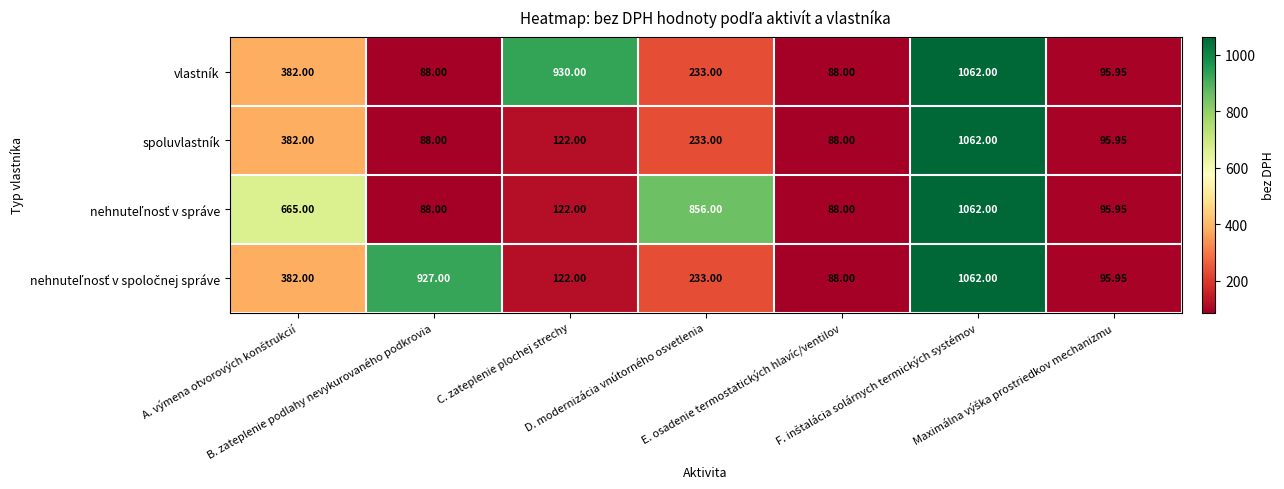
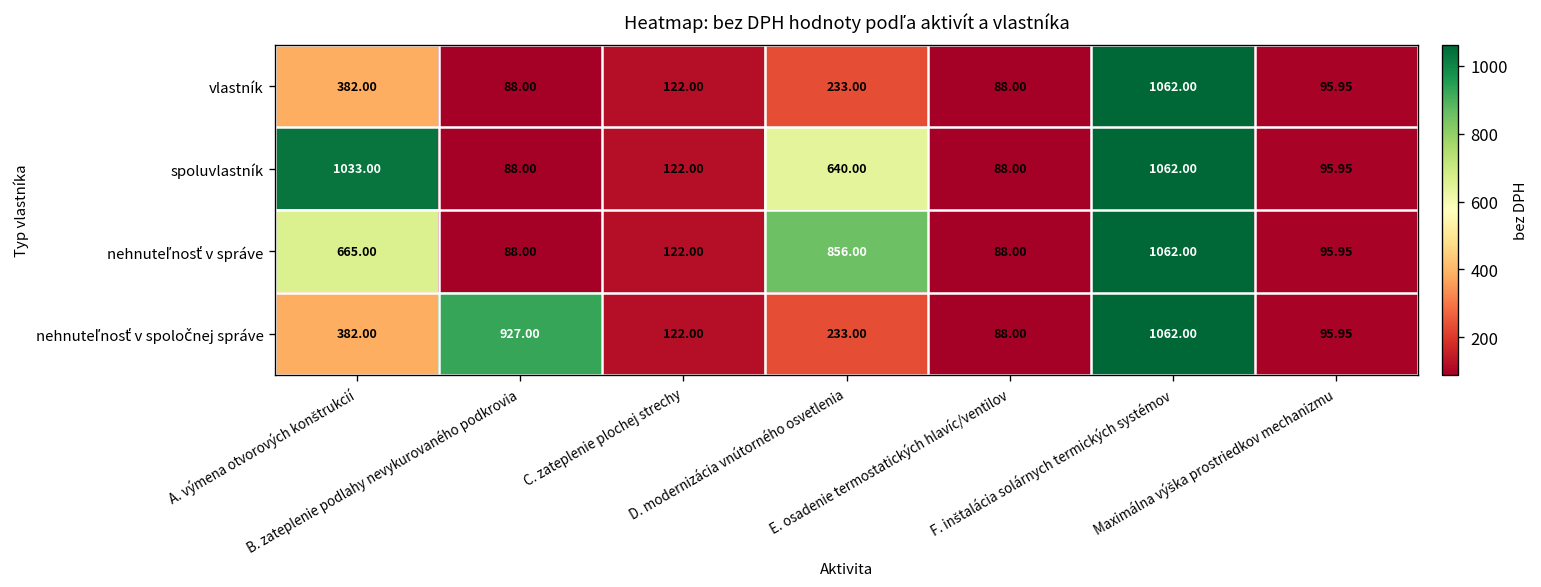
vlastník, C. zateplenie plochej strechy: 930.00 -> 122.00
spoluvlastník, A. výmena otvorových konštrukcií: 382.00 -> 1033.00
spoluvlastník, D. modernizácia vnútorného osvetlenia: 233.00 -> 640.00
